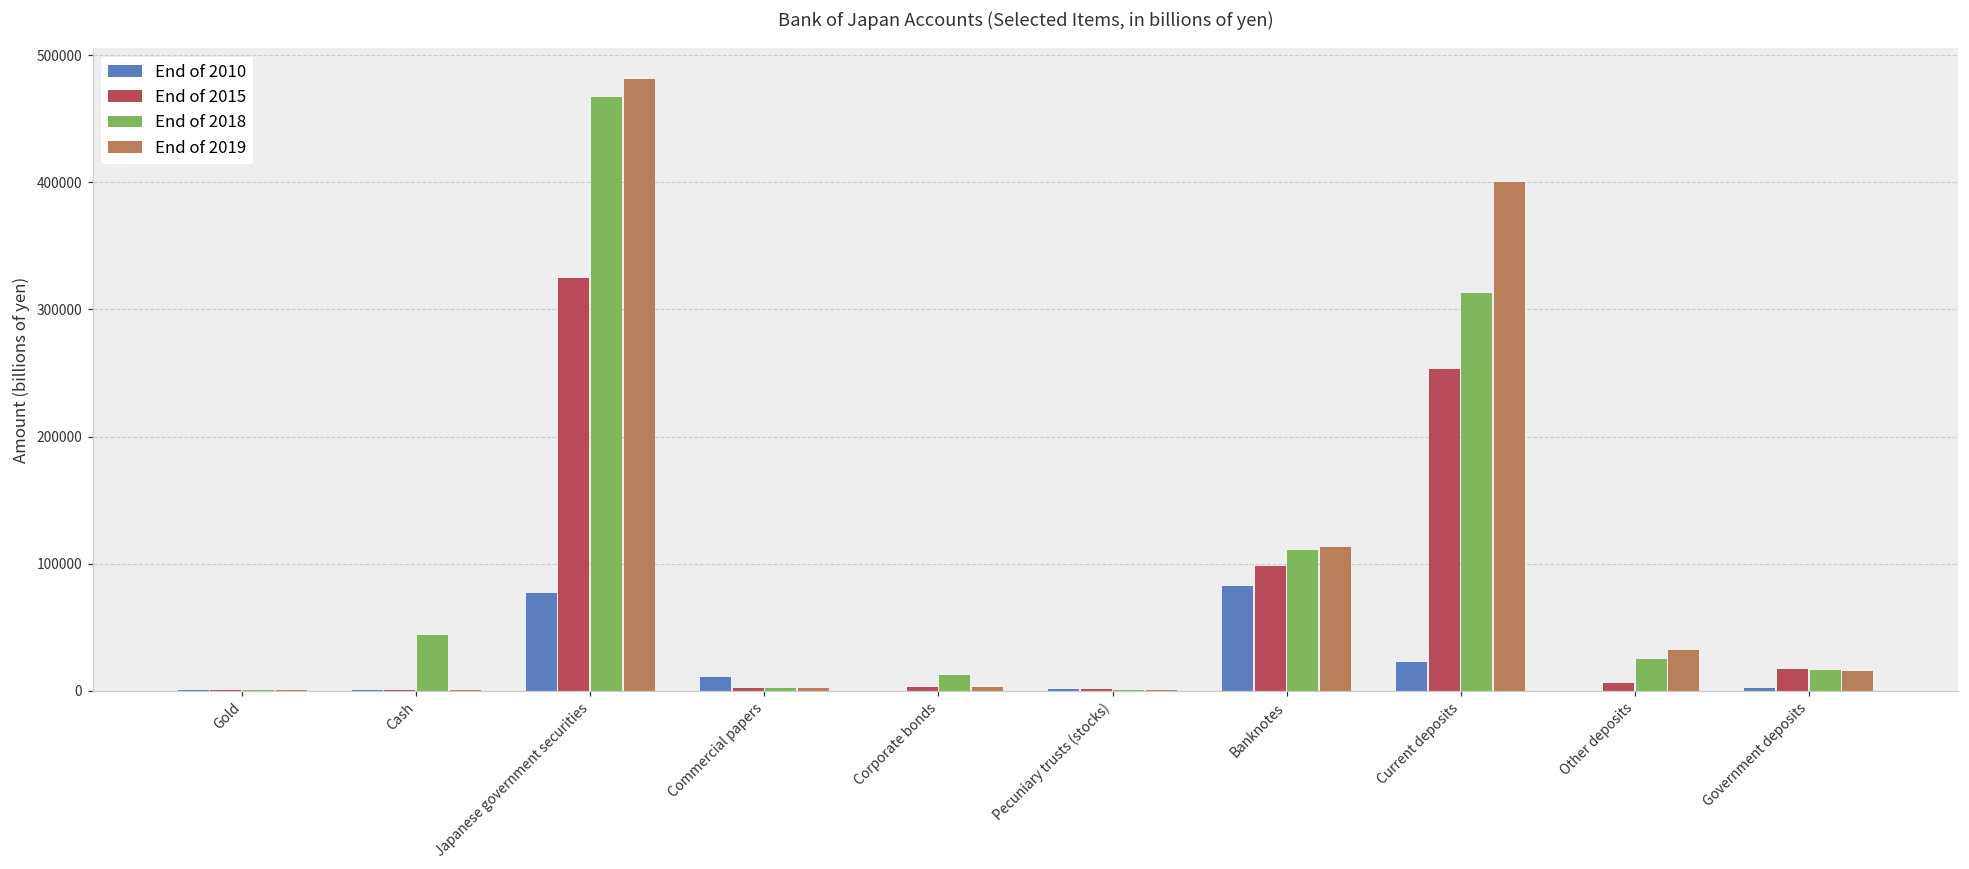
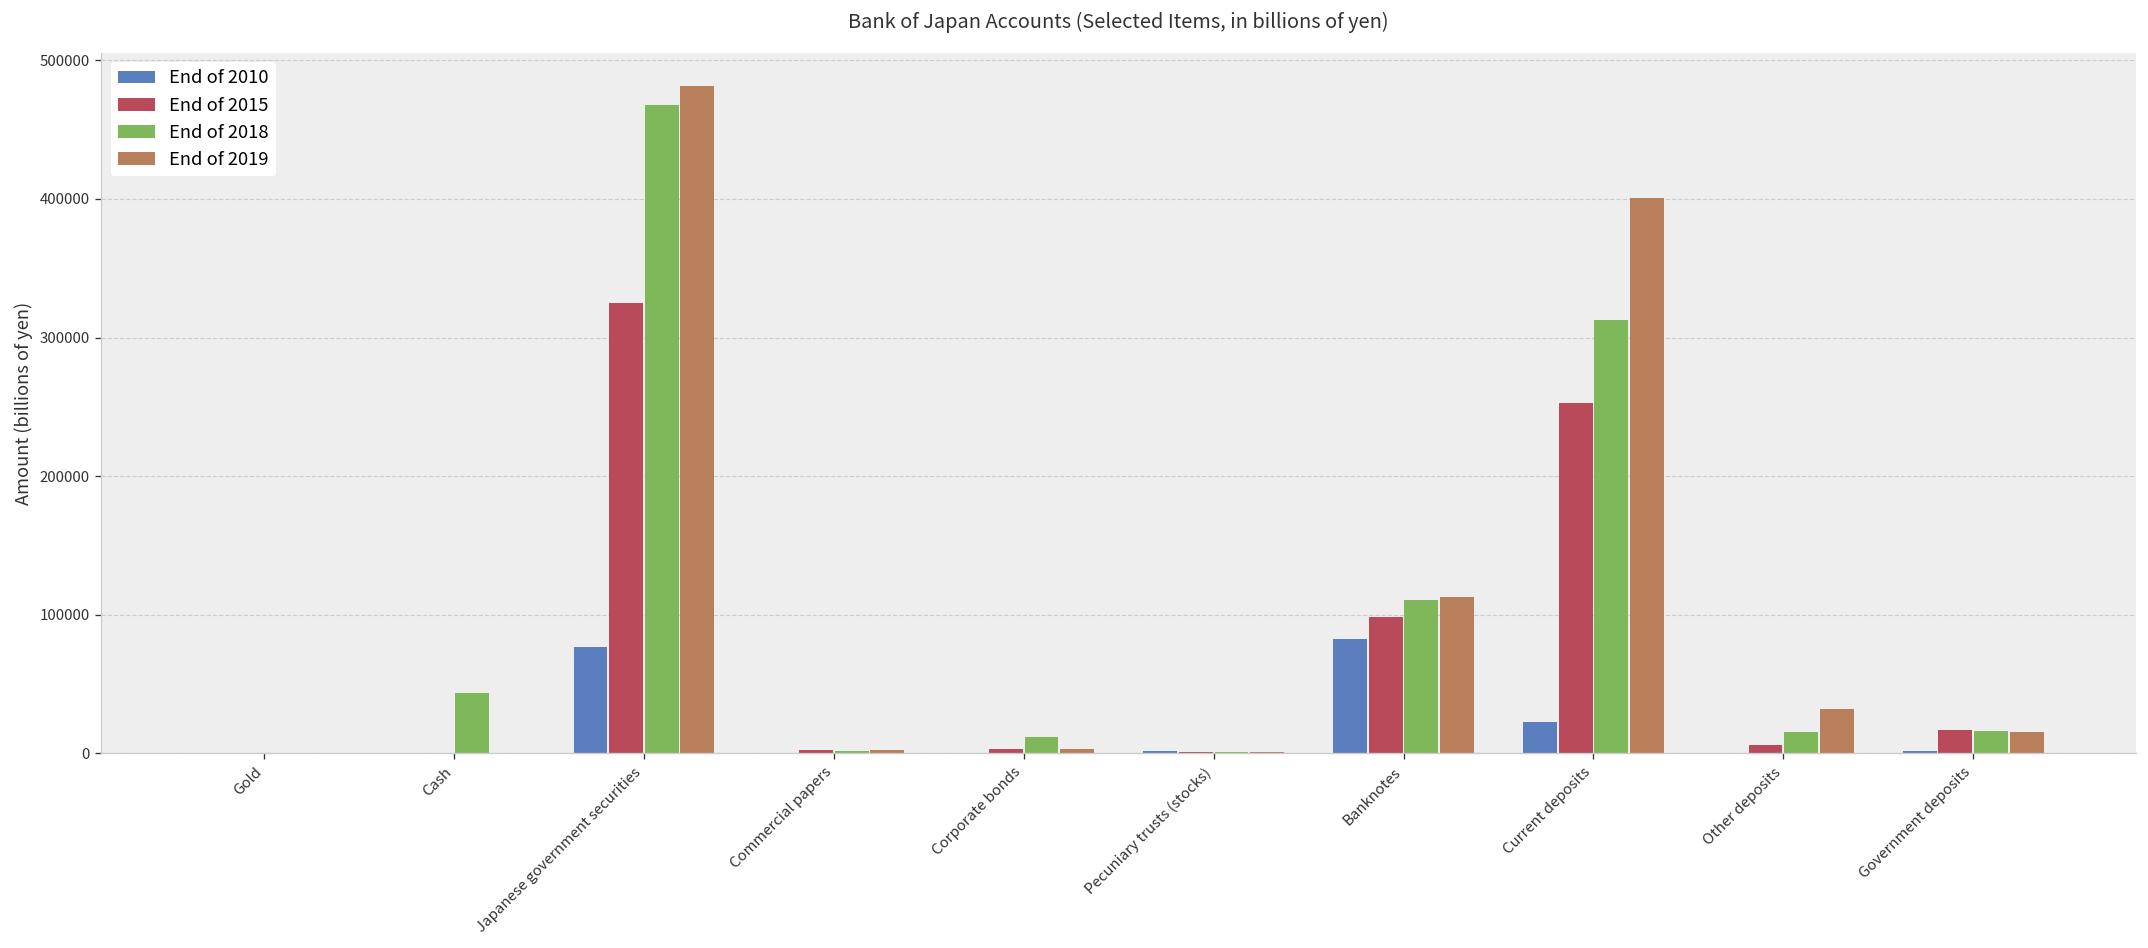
End of 2010, Commercial papers: 11000 -> 0
End of 2018, Other deposits: 25000 -> 15000
